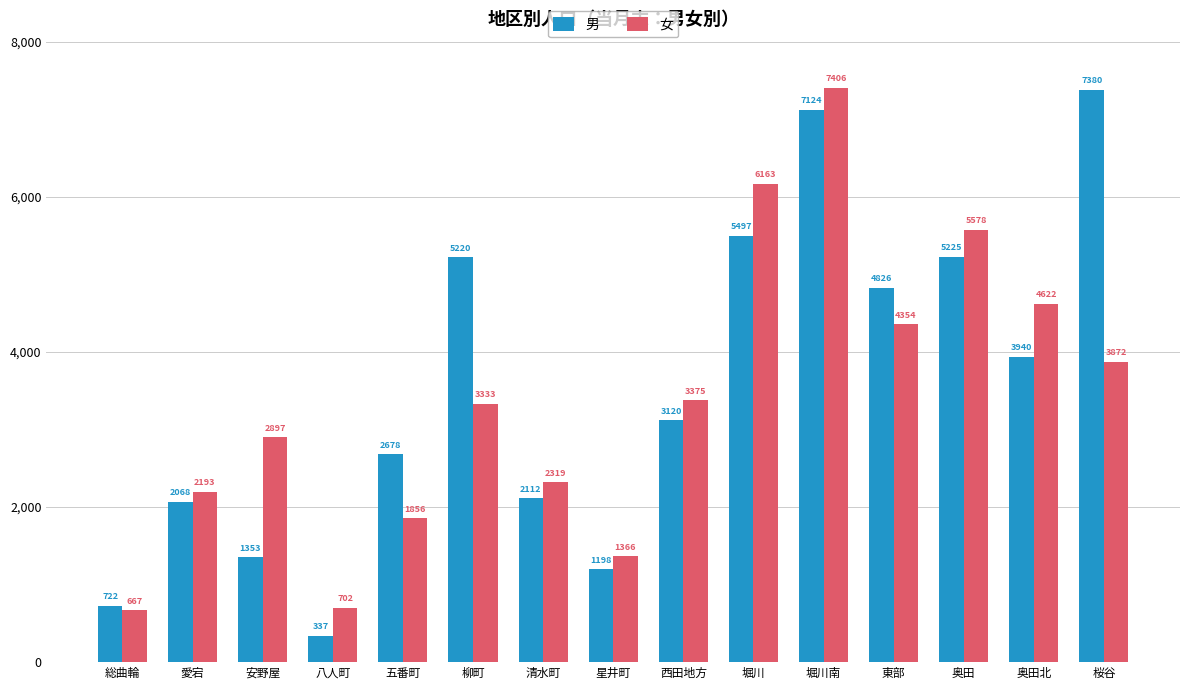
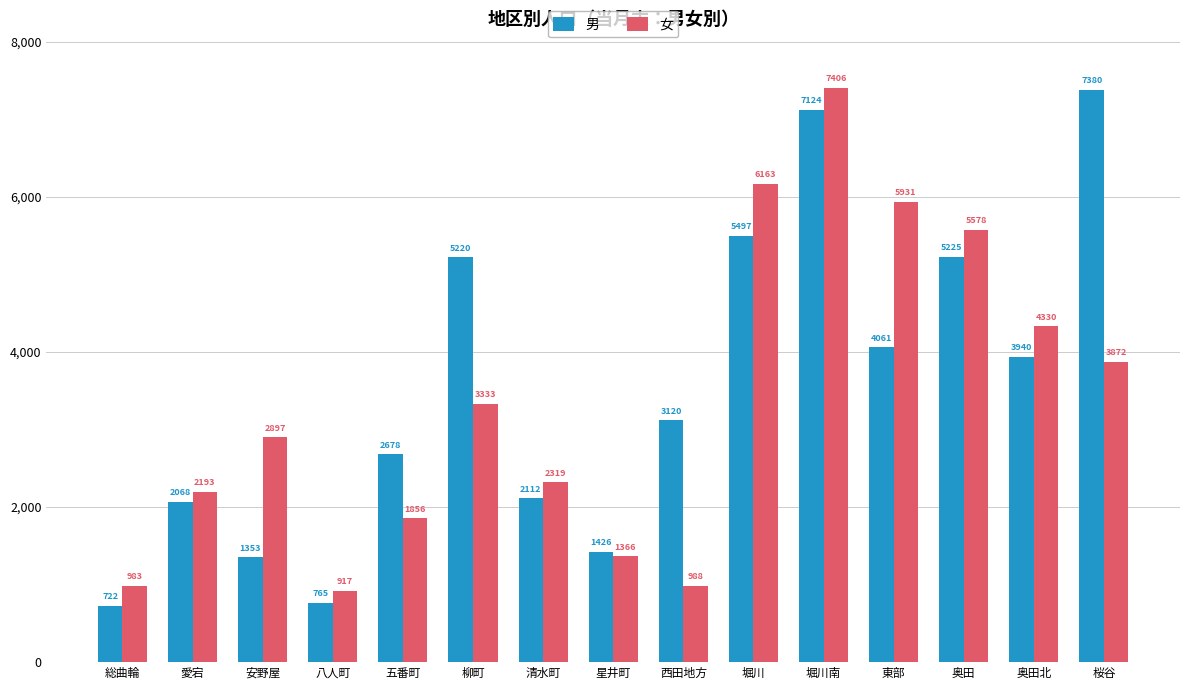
女, 総曲輪: 667 -> 983
男, 八人町: 337 -> 765
女, 八人町: 702 -> 917
男, 星井町: 1198 -> 1426
女, 西田地方: 3375 -> 988
男, 東部: 4826 -> 4061
女, 東部: 4354 -> 5931
女, 奥田北: 4622 -> 4330
